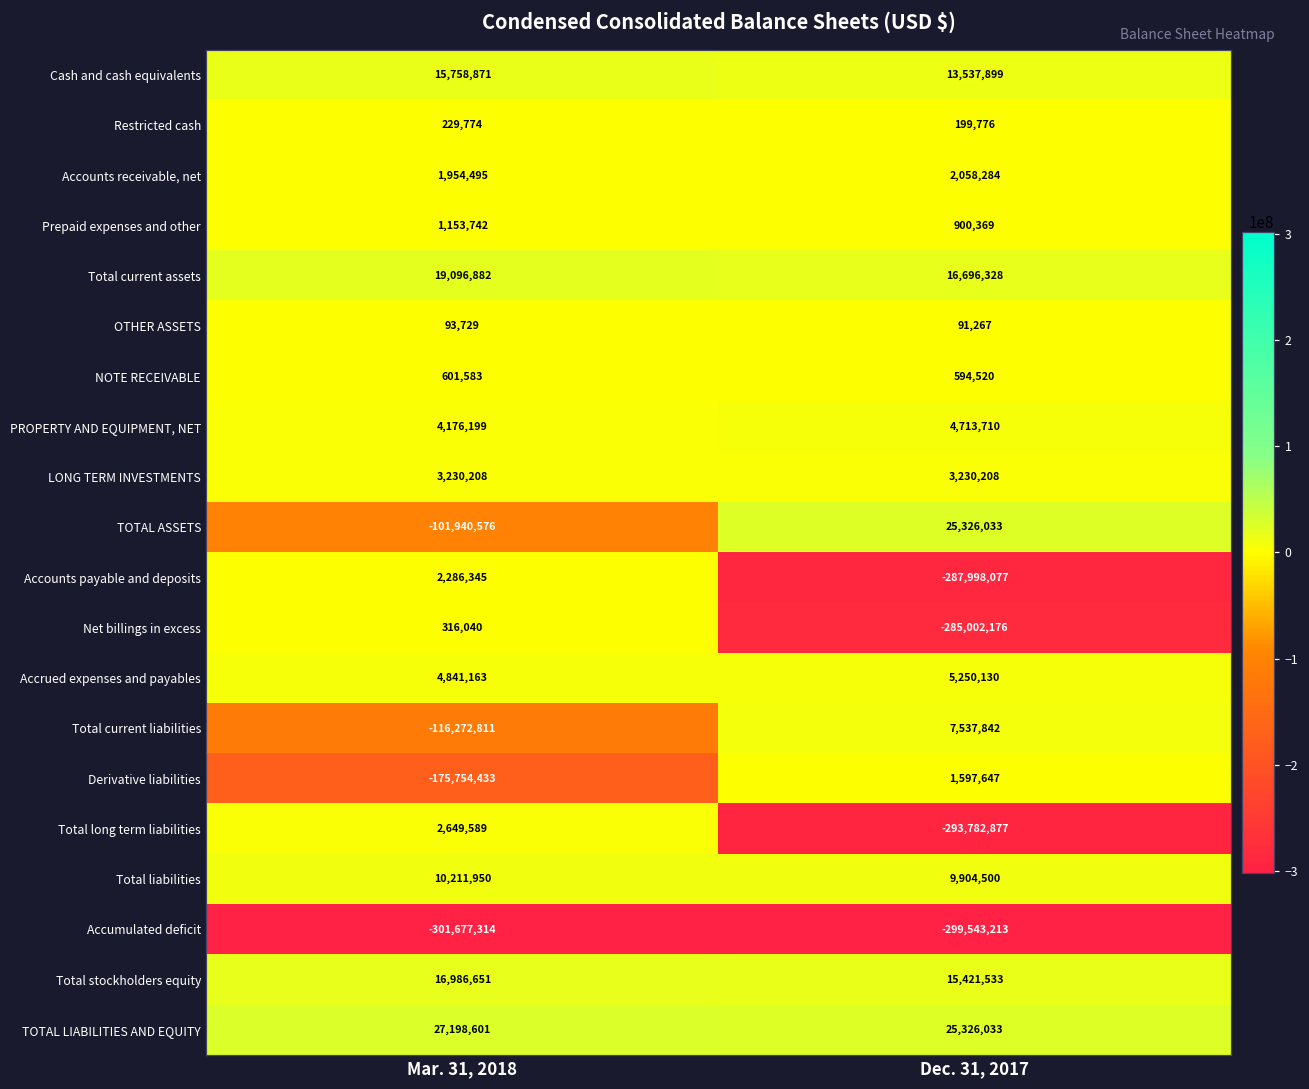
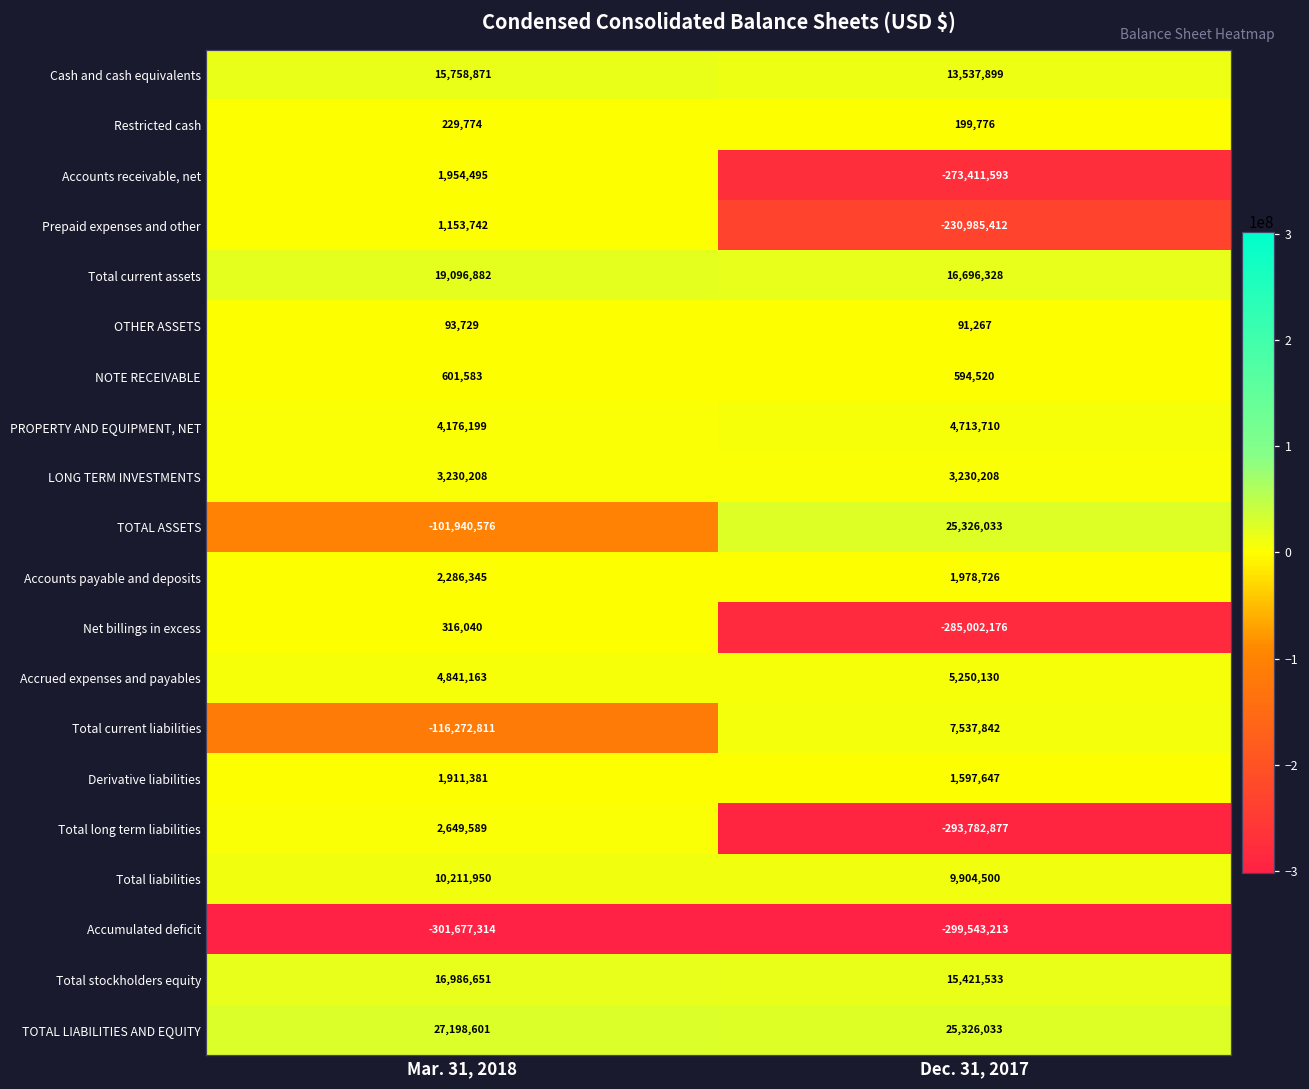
Accounts receivable, net, Dec. 31, 2017: 2,058,284 -> -273,411,593
Prepaid expenses and other, Dec. 31, 2017: 900,369 -> -230,985,412
Accounts payable and deposits, Dec. 31, 2017: -287,998,077 -> 1,978,726
Derivative liabilities, Mar. 31, 2018: -175,754,433 -> 1,911,381
